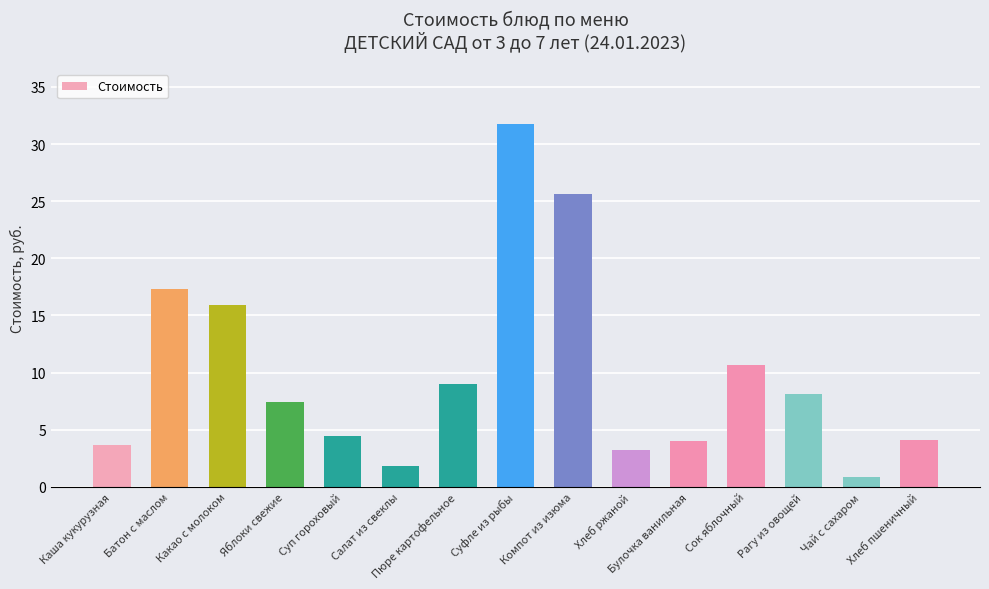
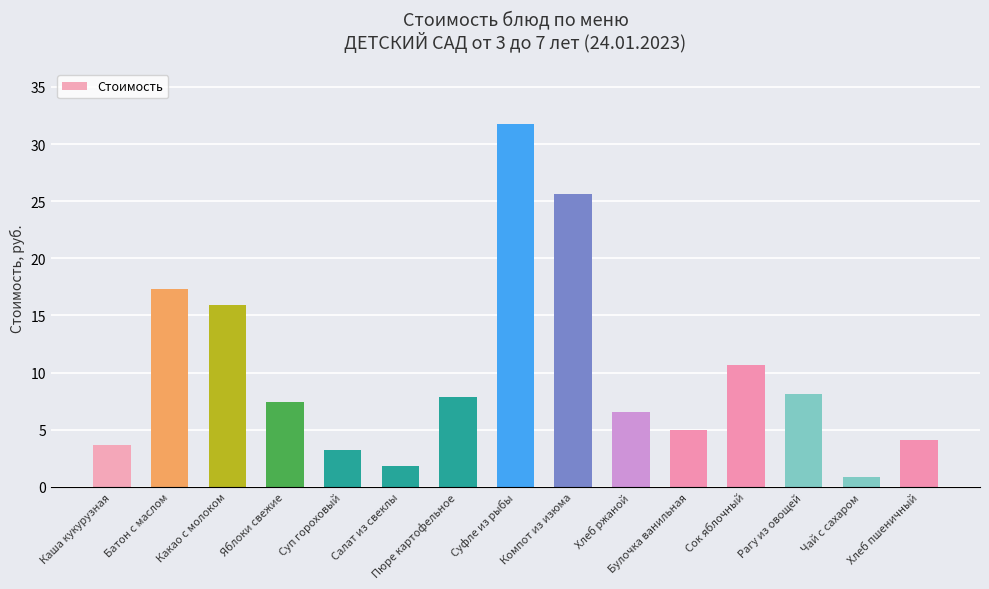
Суп гороховый: 4.5 -> 3.2
Пюре картофельное: 9.0 -> 7.9
Хлеб ржаной: 3.2 -> 6.5
Булочка ванильная: 4.1 -> 4.9
